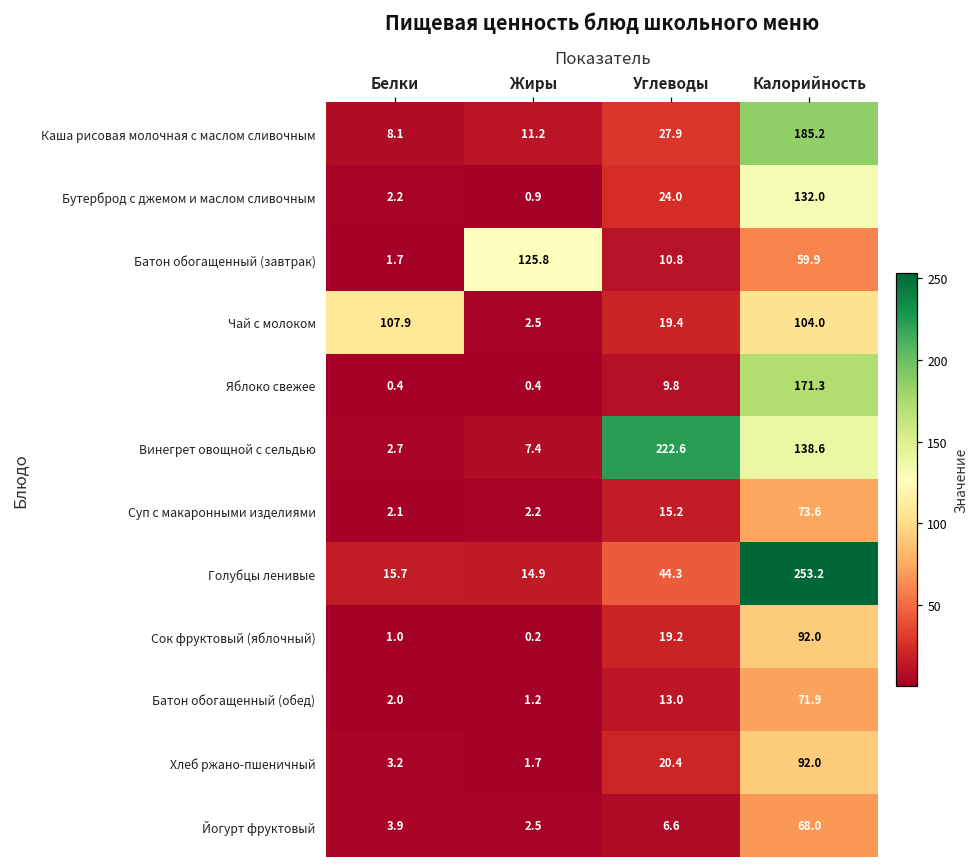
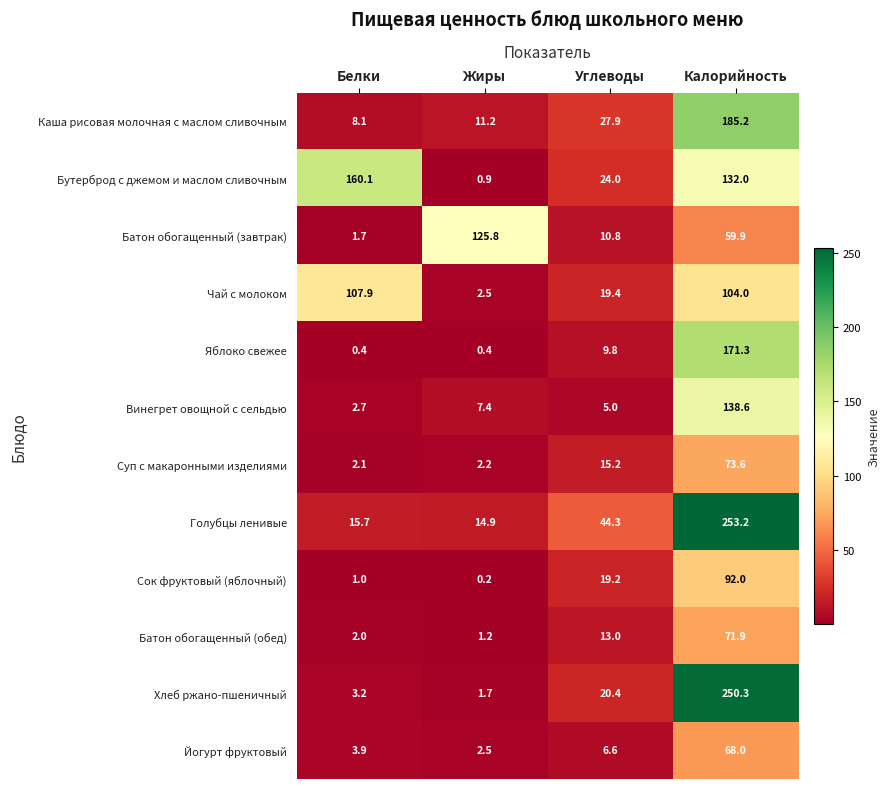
Бутерброд с джемом и маслом сливочным, Белки: 2.2 -> 160.1
Винегрет овощной с сельдью, Углеводы: 222.6 -> 5.0
Хлеб ржано-пшеничный, Калорийность: 92.0 -> 250.3
